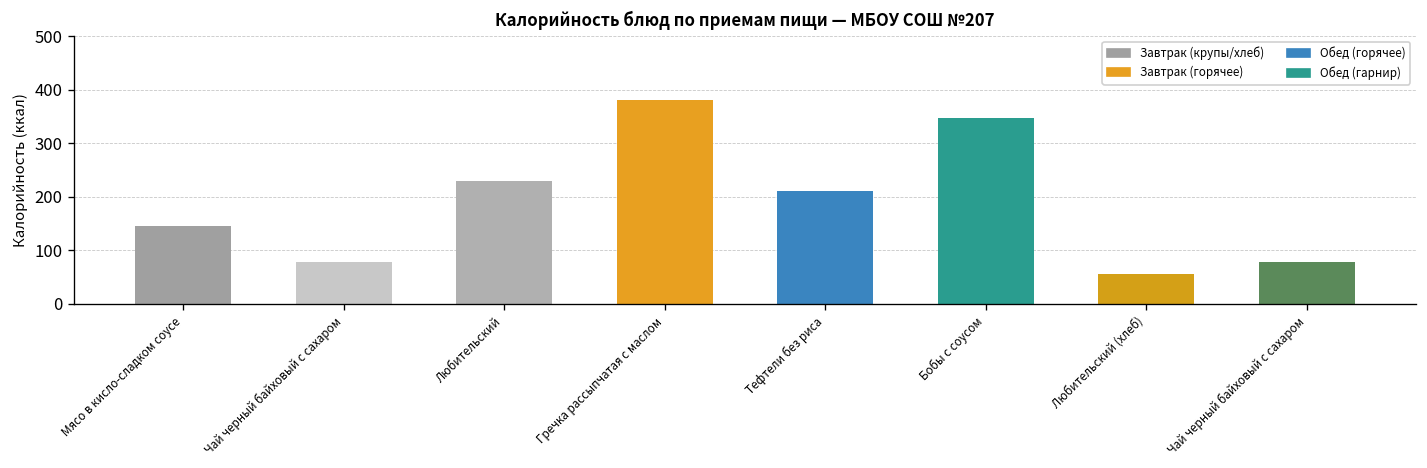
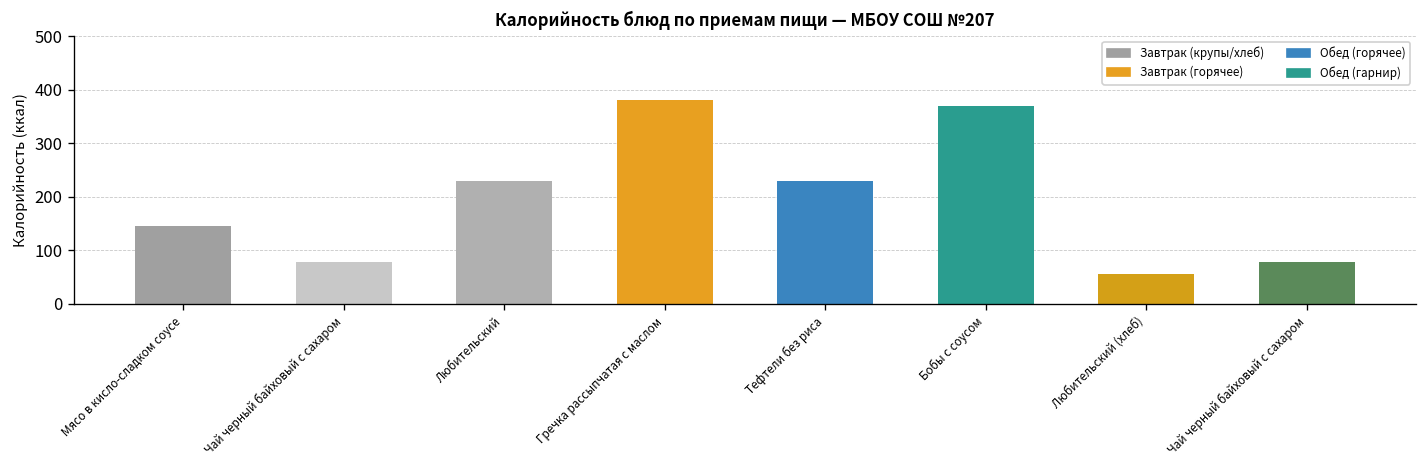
Тефтели без риса: 210 -> 230
Бобы с соусом: 350 -> 370
